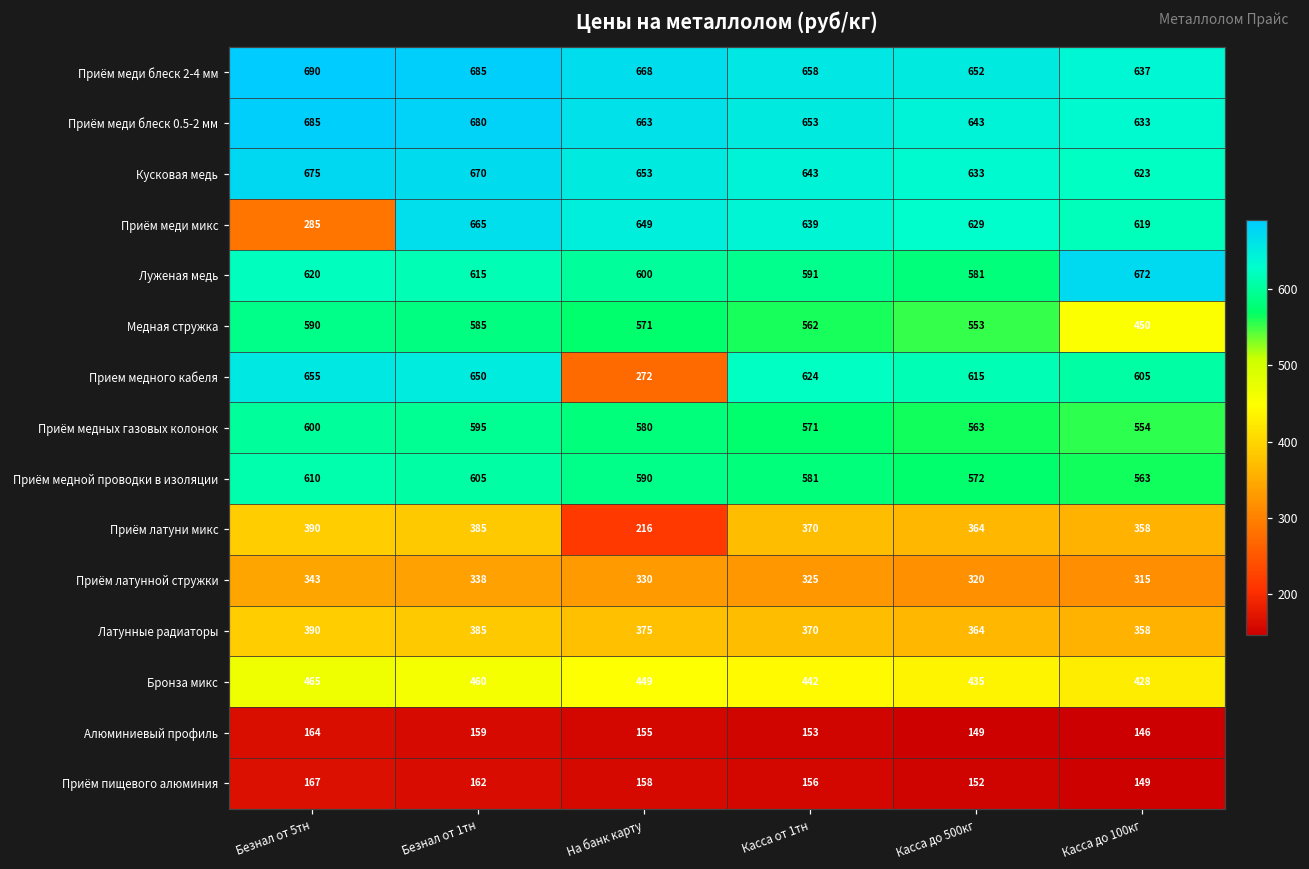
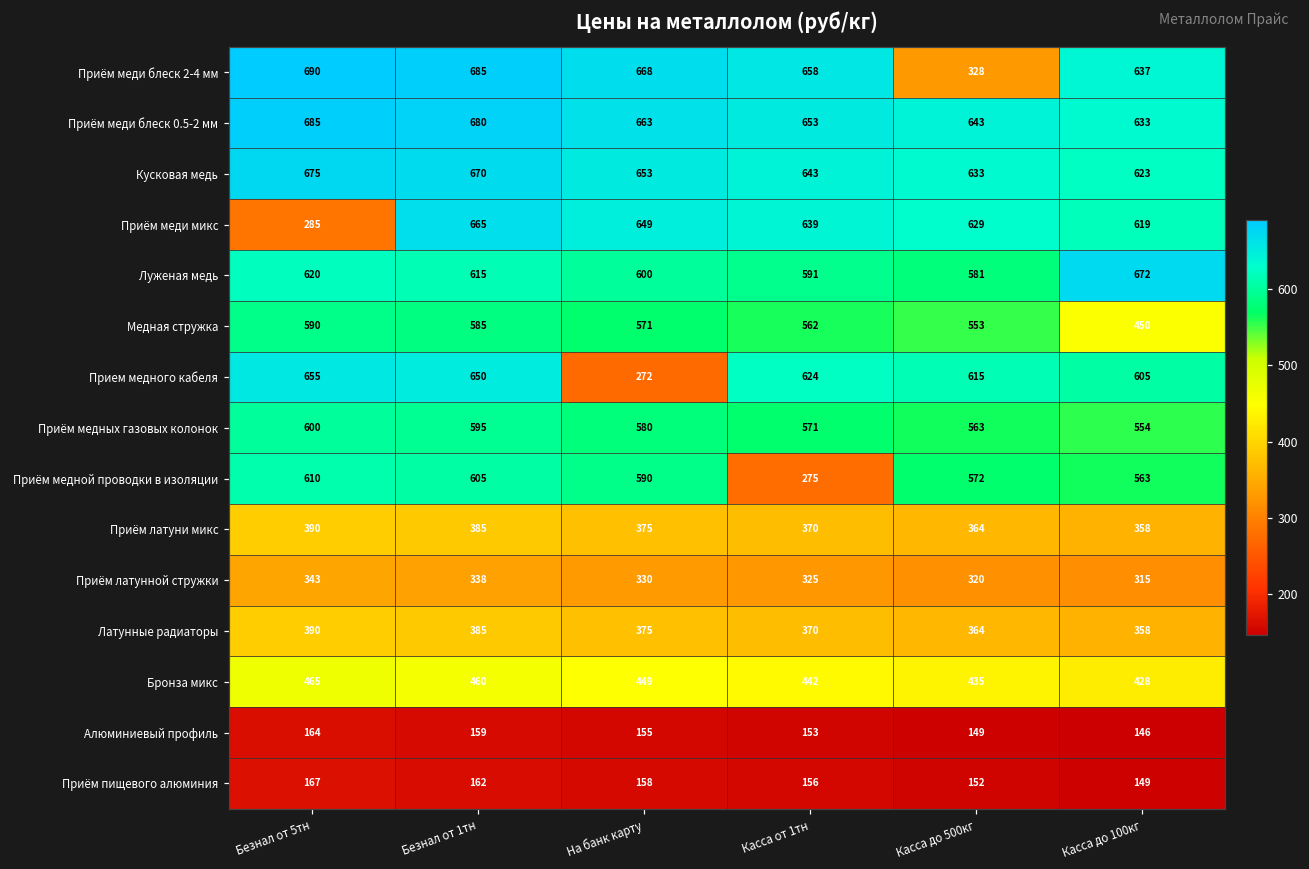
Приём меди блеск 2-4 мм, Касса до 500кг: 652 -> 328
Приём медной проводки в изоляции, Касса от 1тн: 581 -> 275
Приём латуни микс, На банк карту: 216 -> 375
